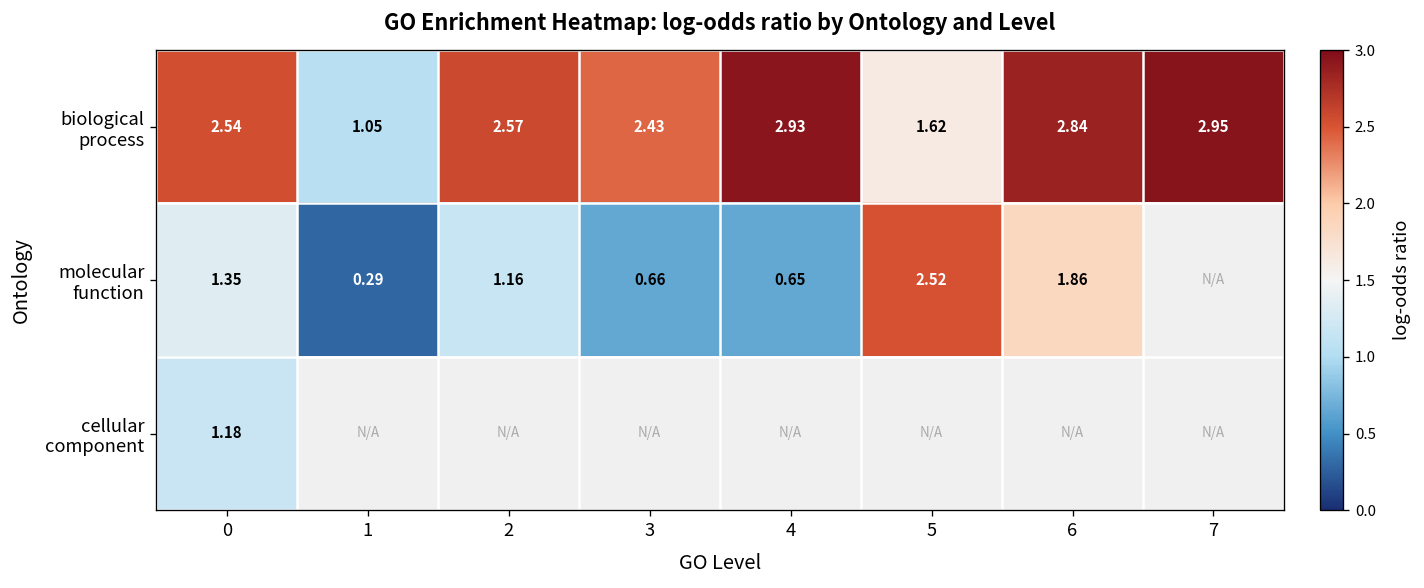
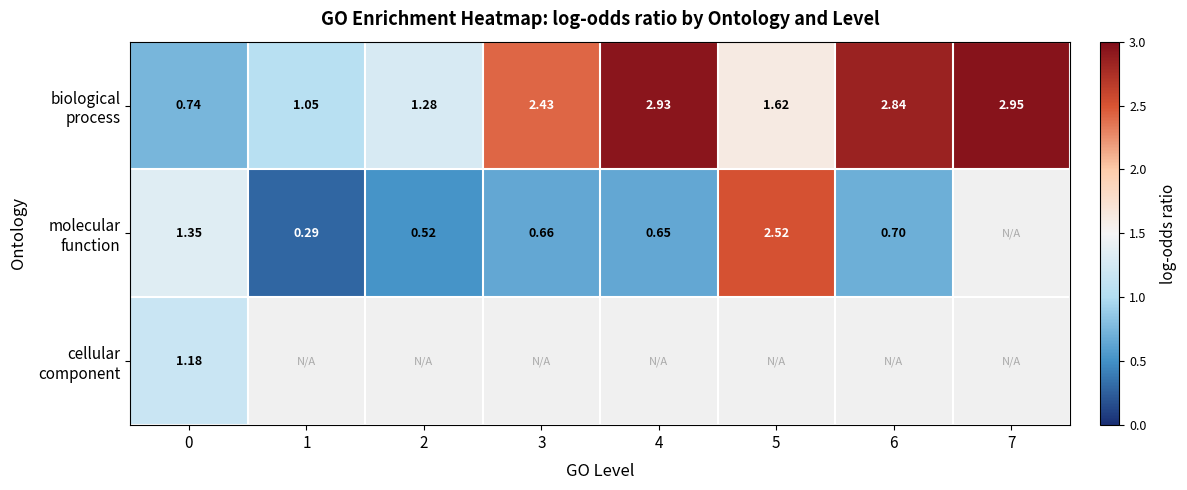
biological process, 0: 2.54 -> 0.74
biological process, 2: 2.57 -> 1.28
molecular function, 2: 1.16 -> 0.52
molecular function, 6: 1.86 -> 0.70
